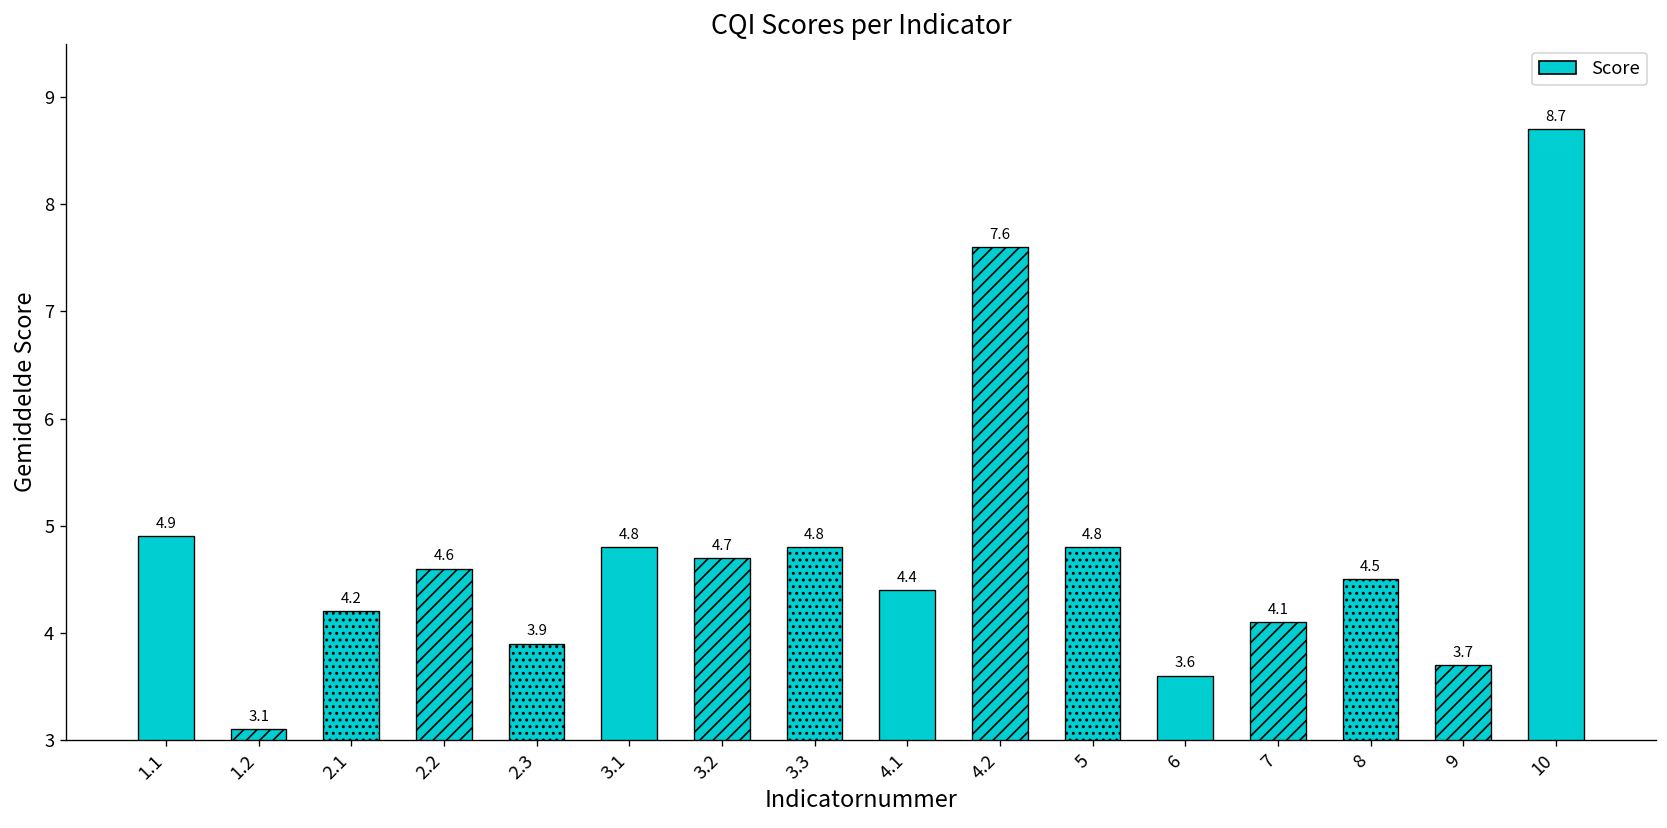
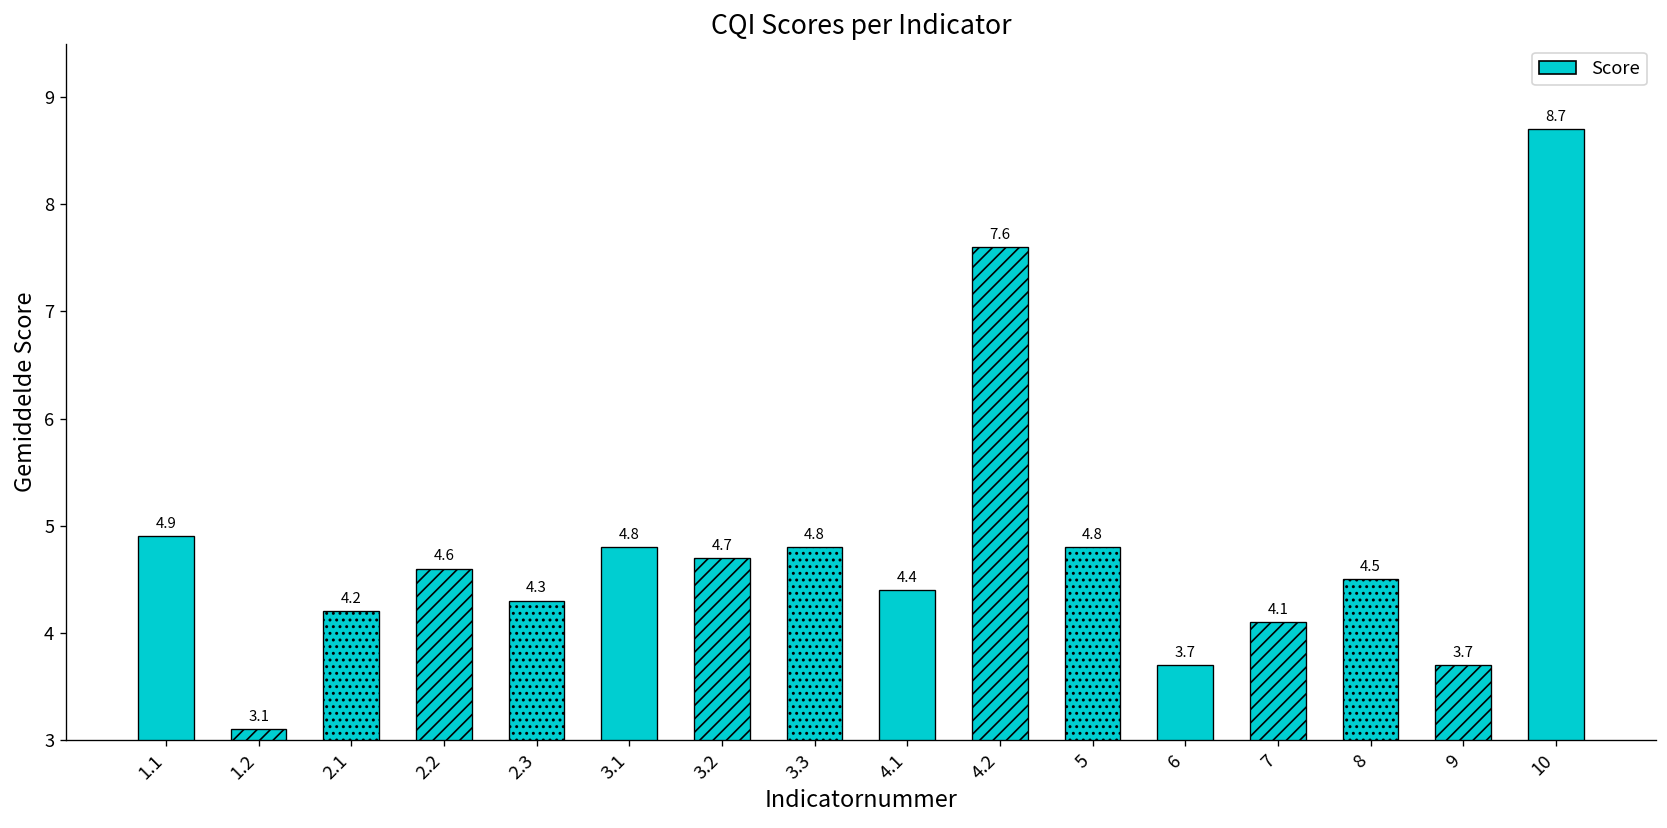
2.3: 3.9 -> 4.3
6: 3.6 -> 3.7
